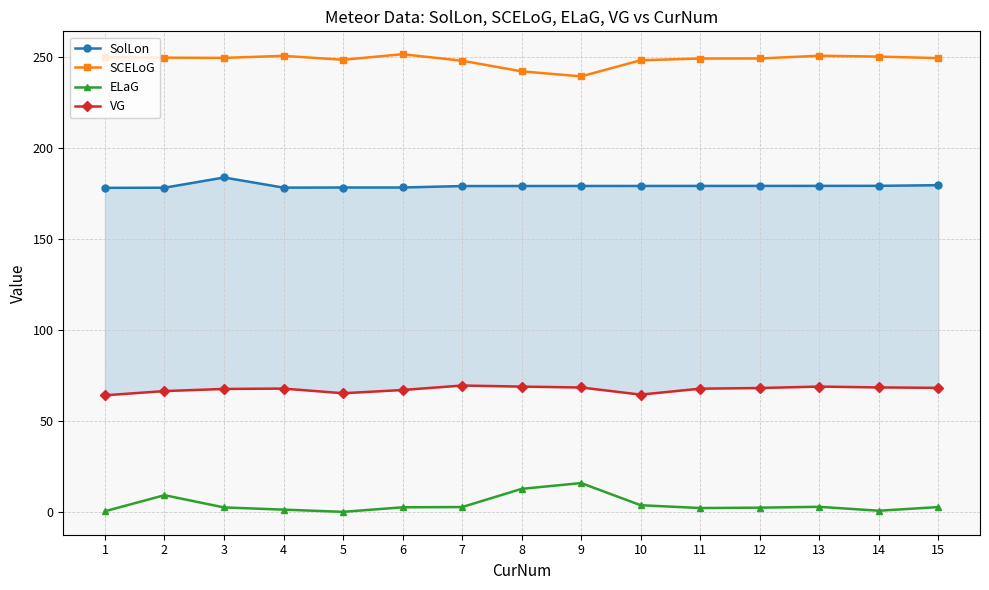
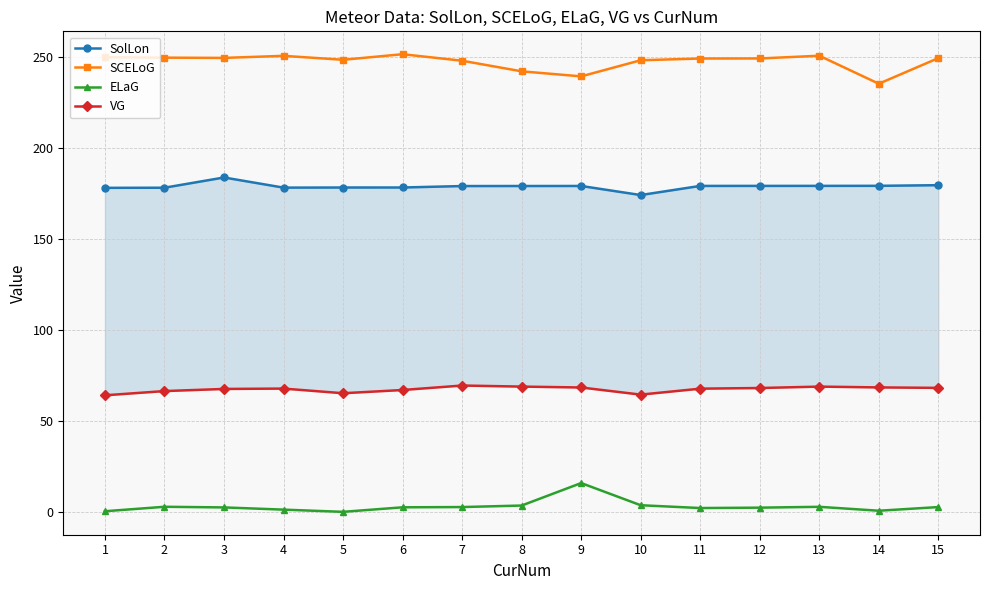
ELaG, 2: 9 -> 3
ELaG, 8: 13 -> 4
SolLon, 10: 179 -> 174
SCELoG, 14: 250 -> 235
